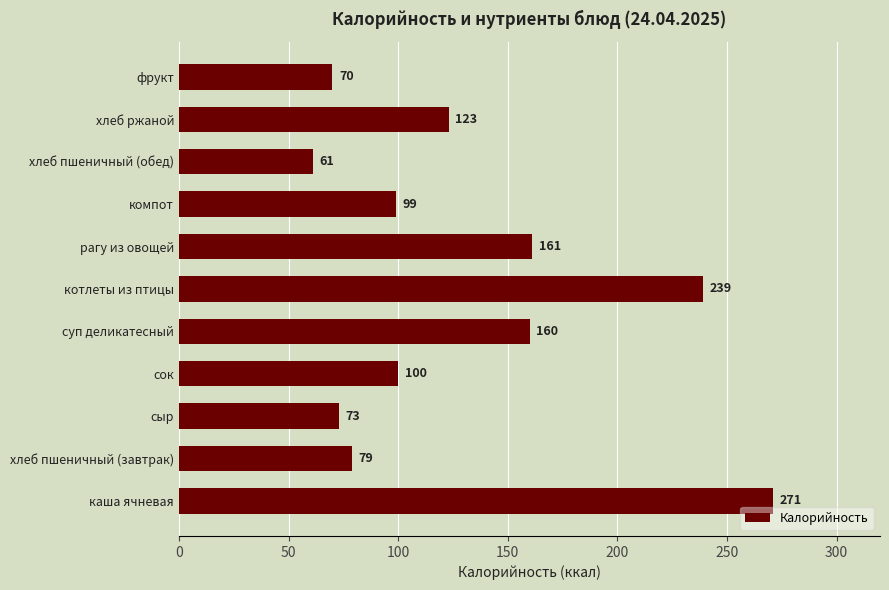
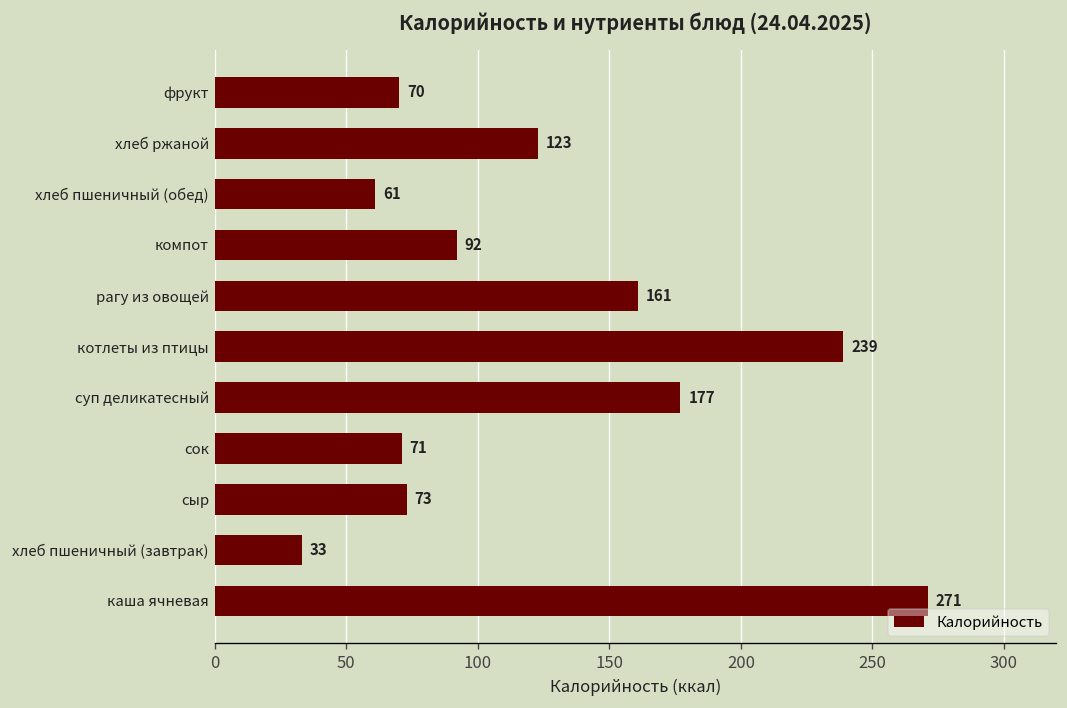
компот: 99 -> 92
суп деликатесный: 160 -> 177
сок: 100 -> 71
хлеб пшеничный (завтрак): 79 -> 33
